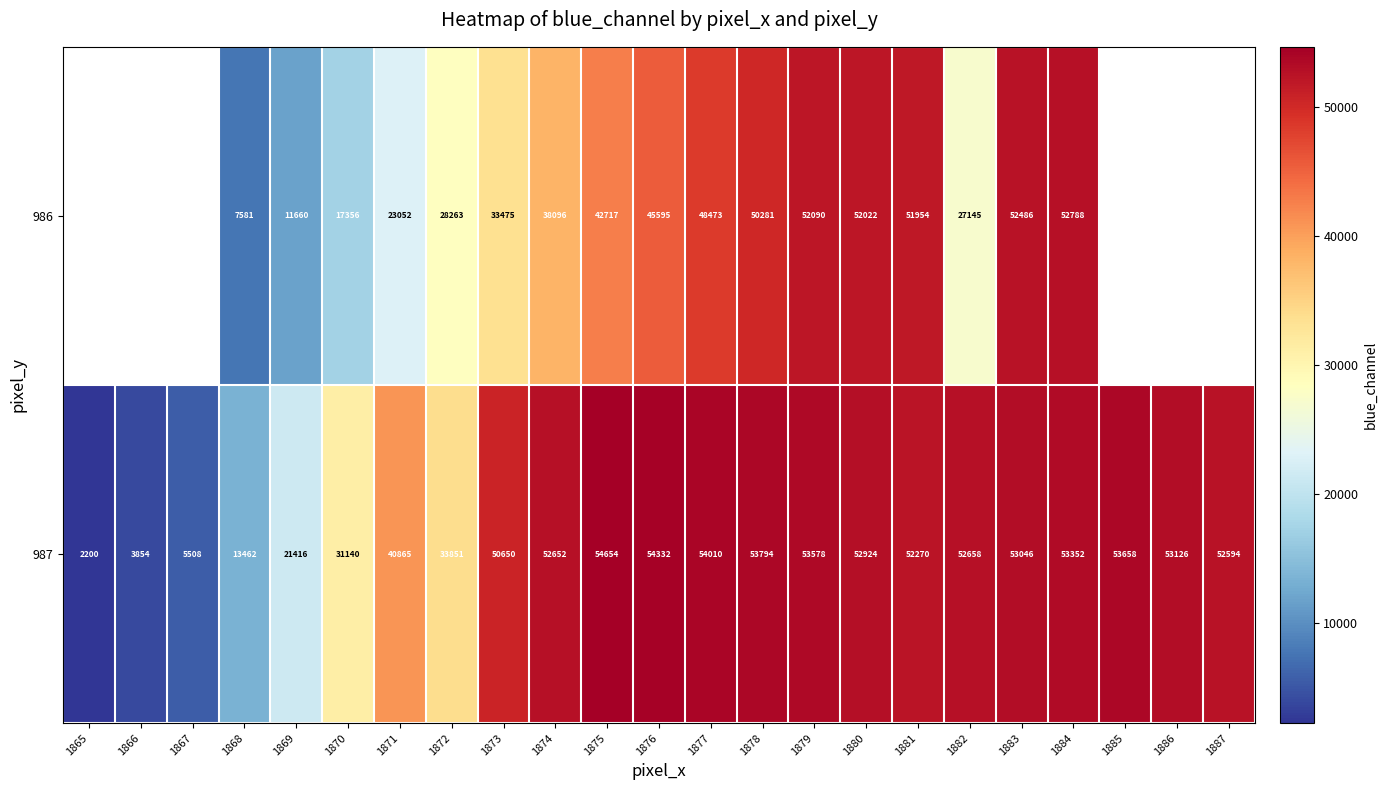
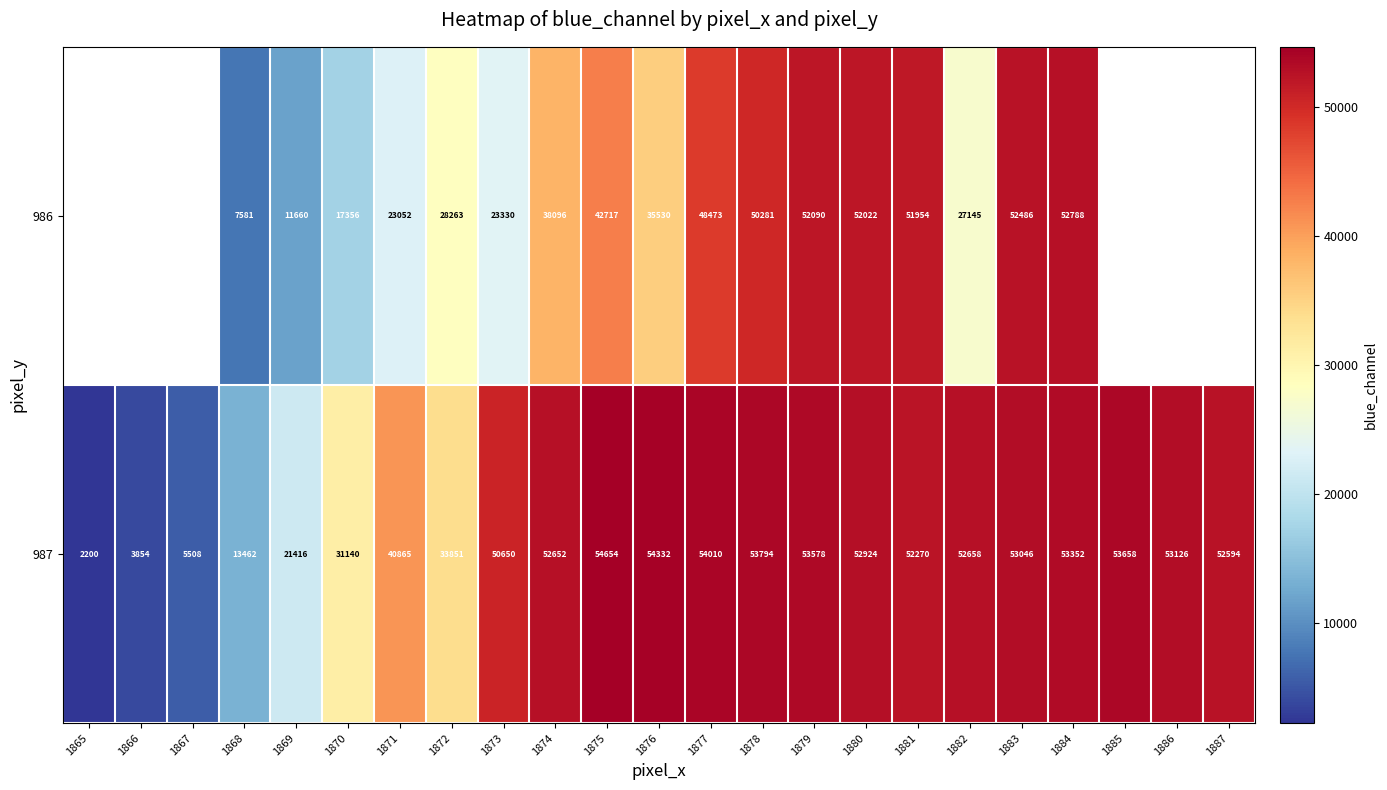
986, 1873: 33475 -> 23330
986, 1876: 45595 -> 35530
